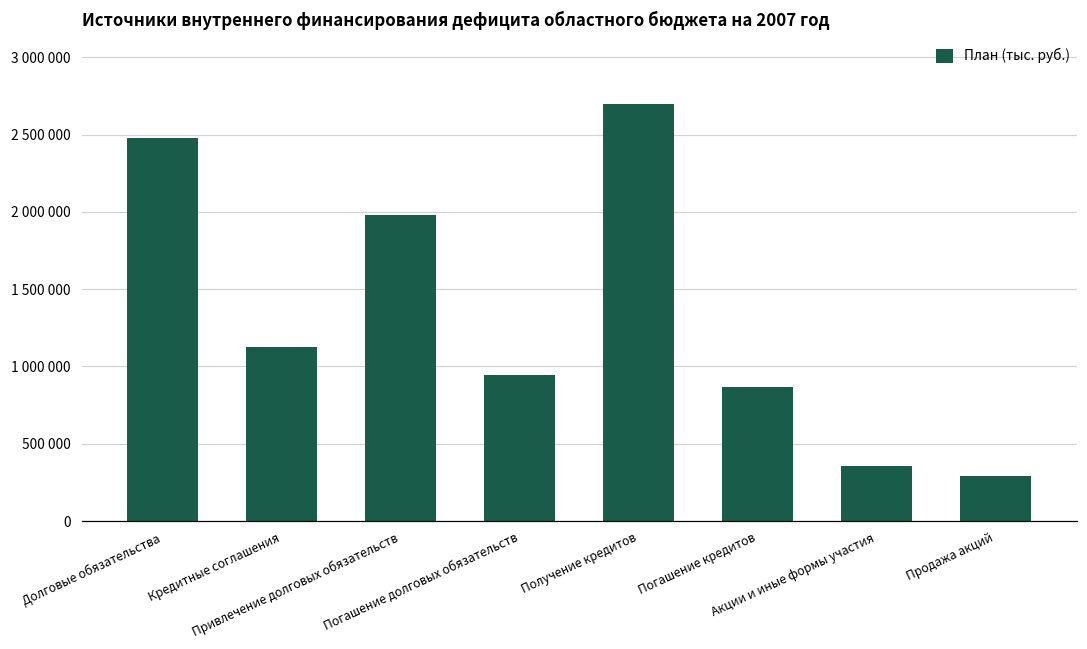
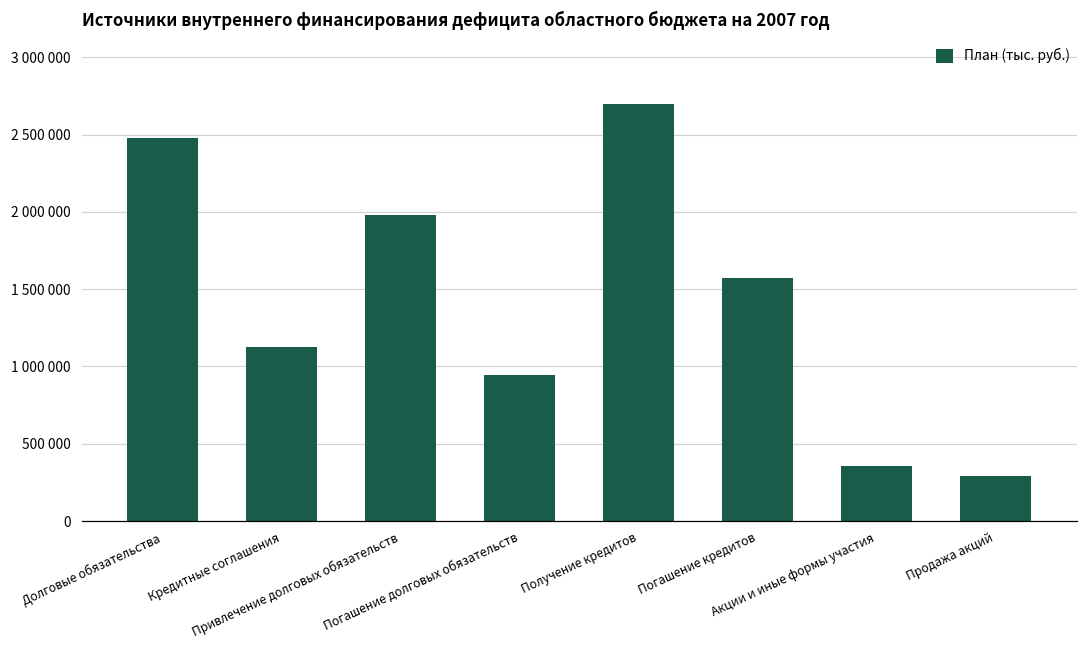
Погашение кредитов: 870000 -> 1570000
